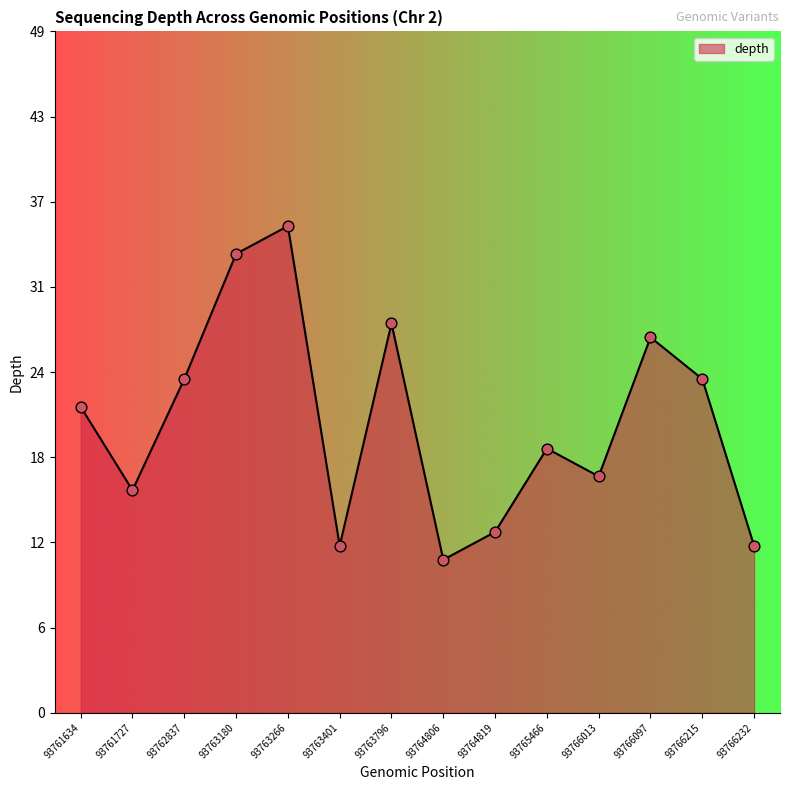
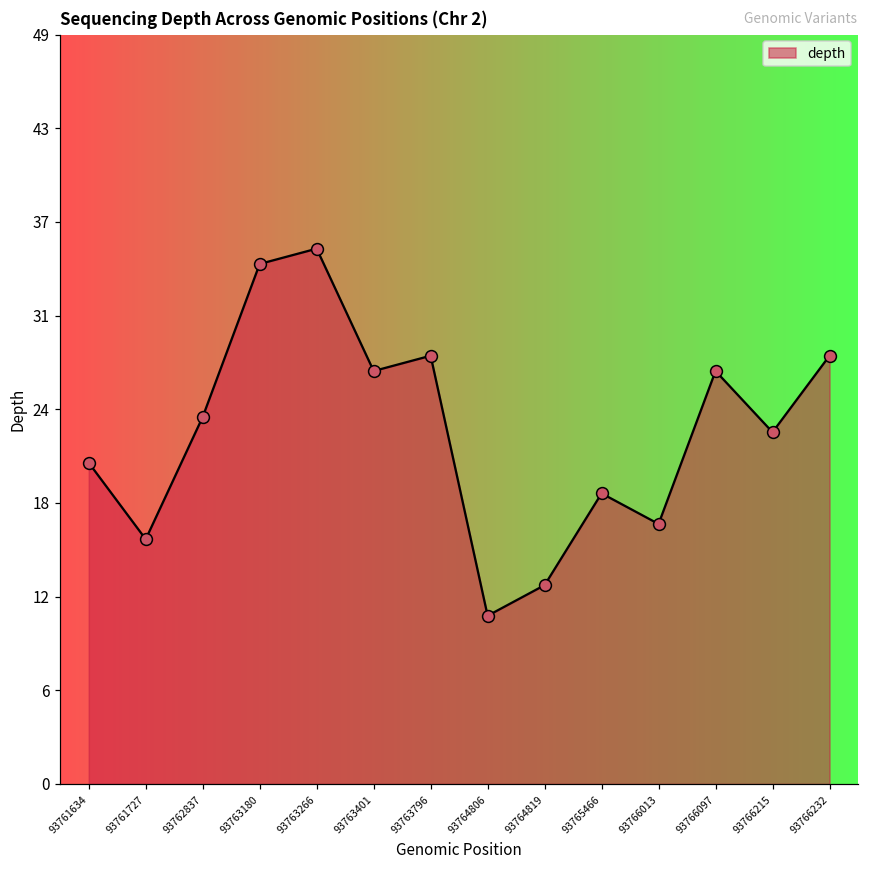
93761634: 22 -> 21
93763180: 33 -> 34
93763401: 12 -> 27
93766215: 24 -> 23
93766232: 12 -> 28
